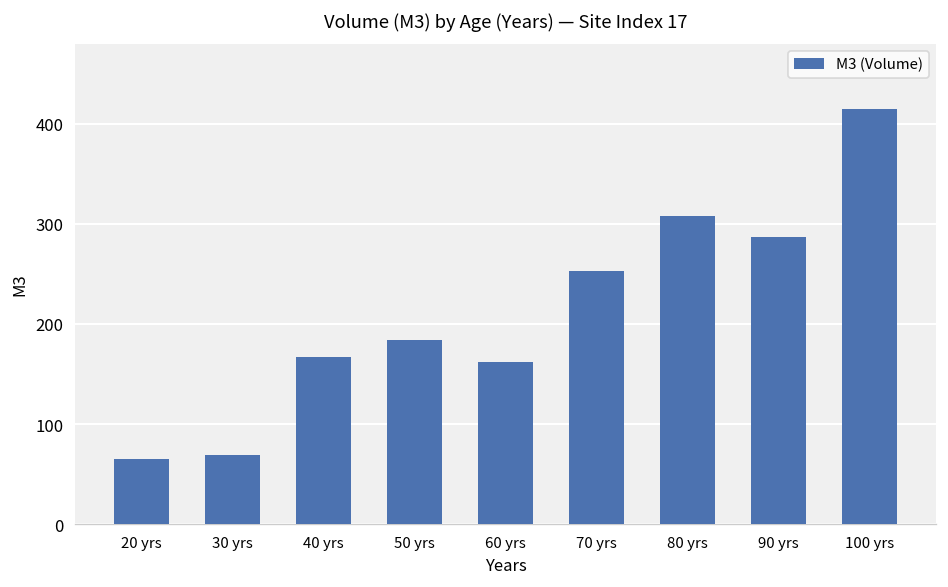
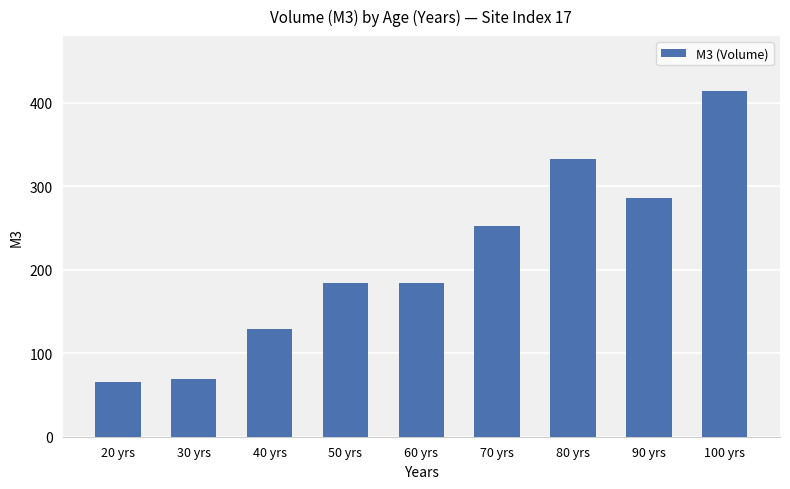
40 yrs: 170 -> 130
60 yrs: 160 -> 180
80 yrs: 310 -> 330
